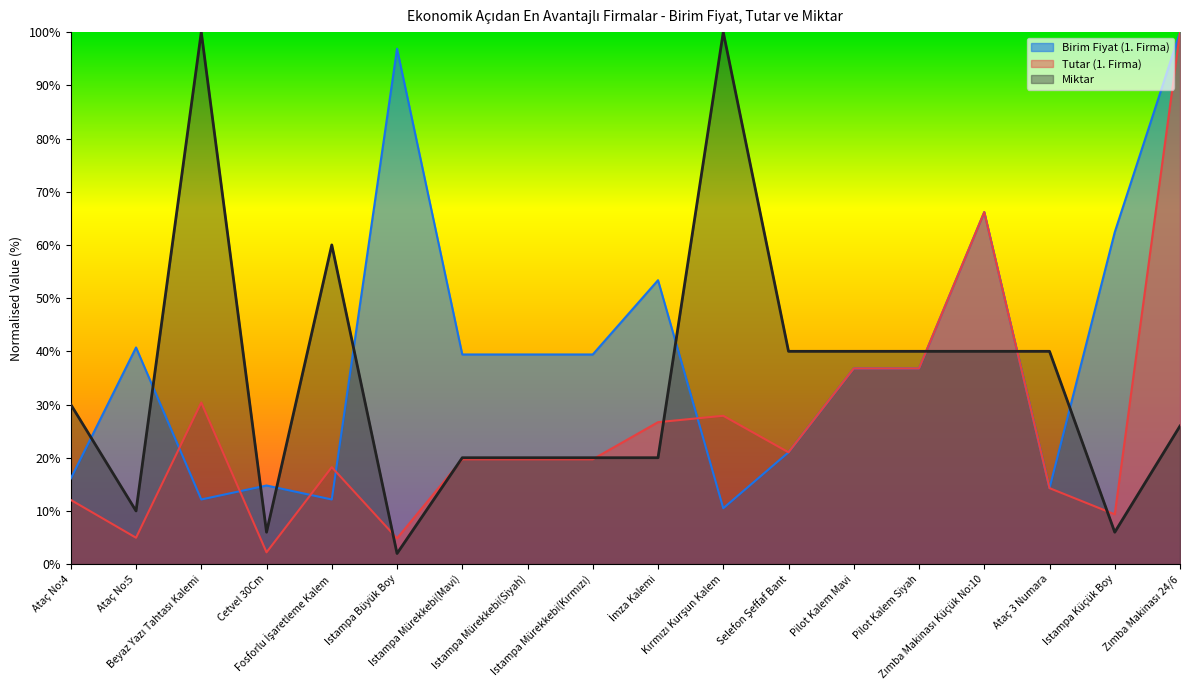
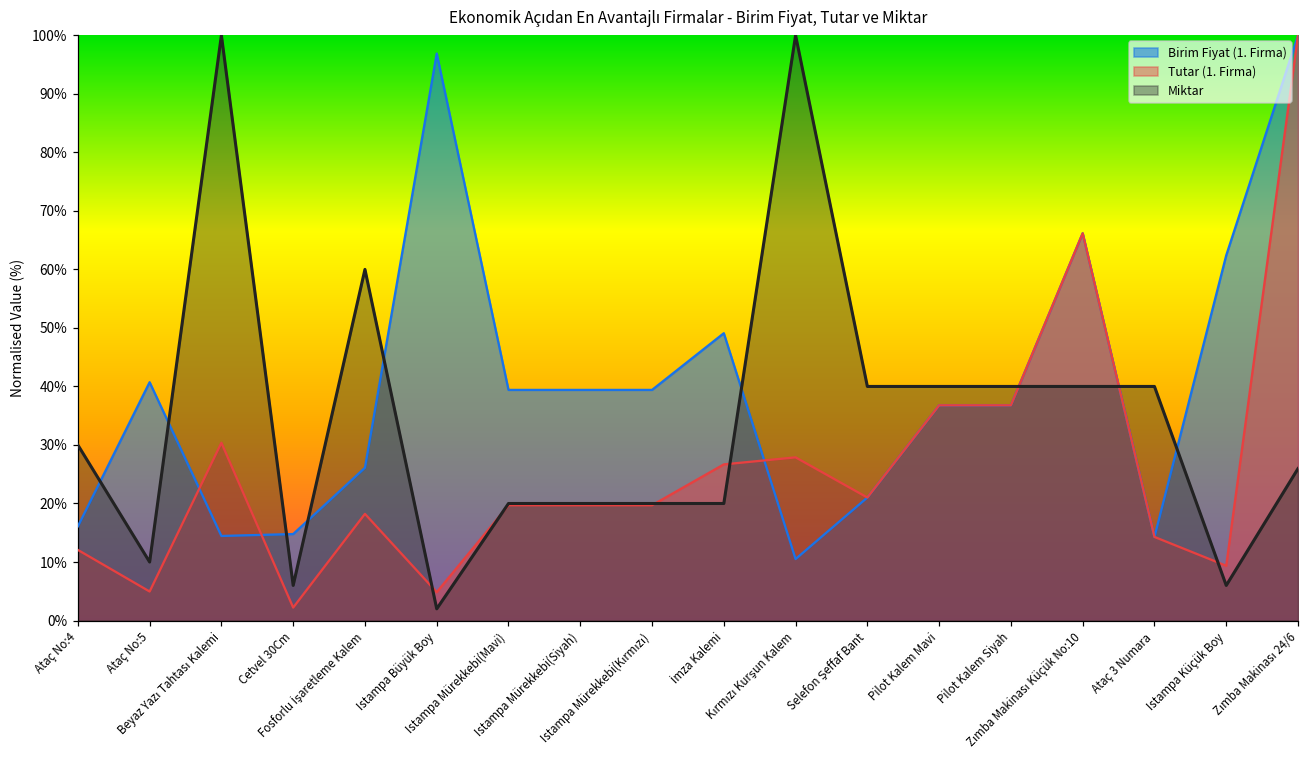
Birim Fiyat (1. Firma), Beyaz Yazı Tahtası Kalemi: 12% -> 14%
Birim Fiyat (1. Firma), Fosforlu İşaretleme Kalem: 12% -> 26%
Birim Fiyat (1. Firma), İmza Kalemi: 53% -> 49%
